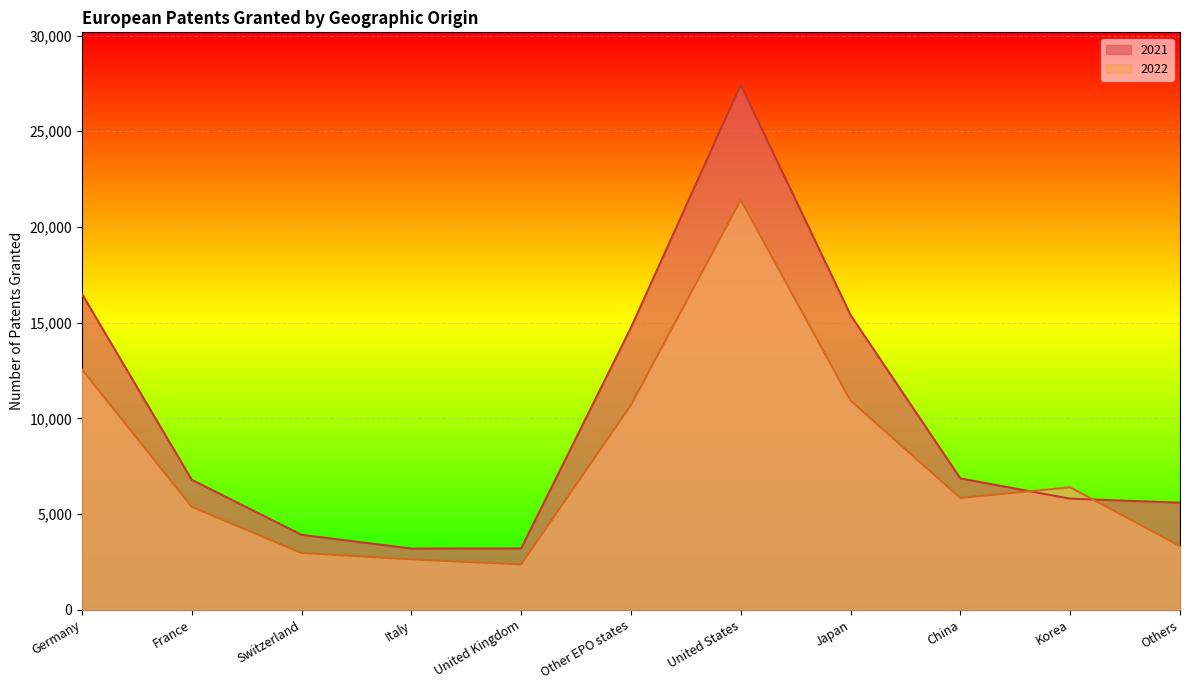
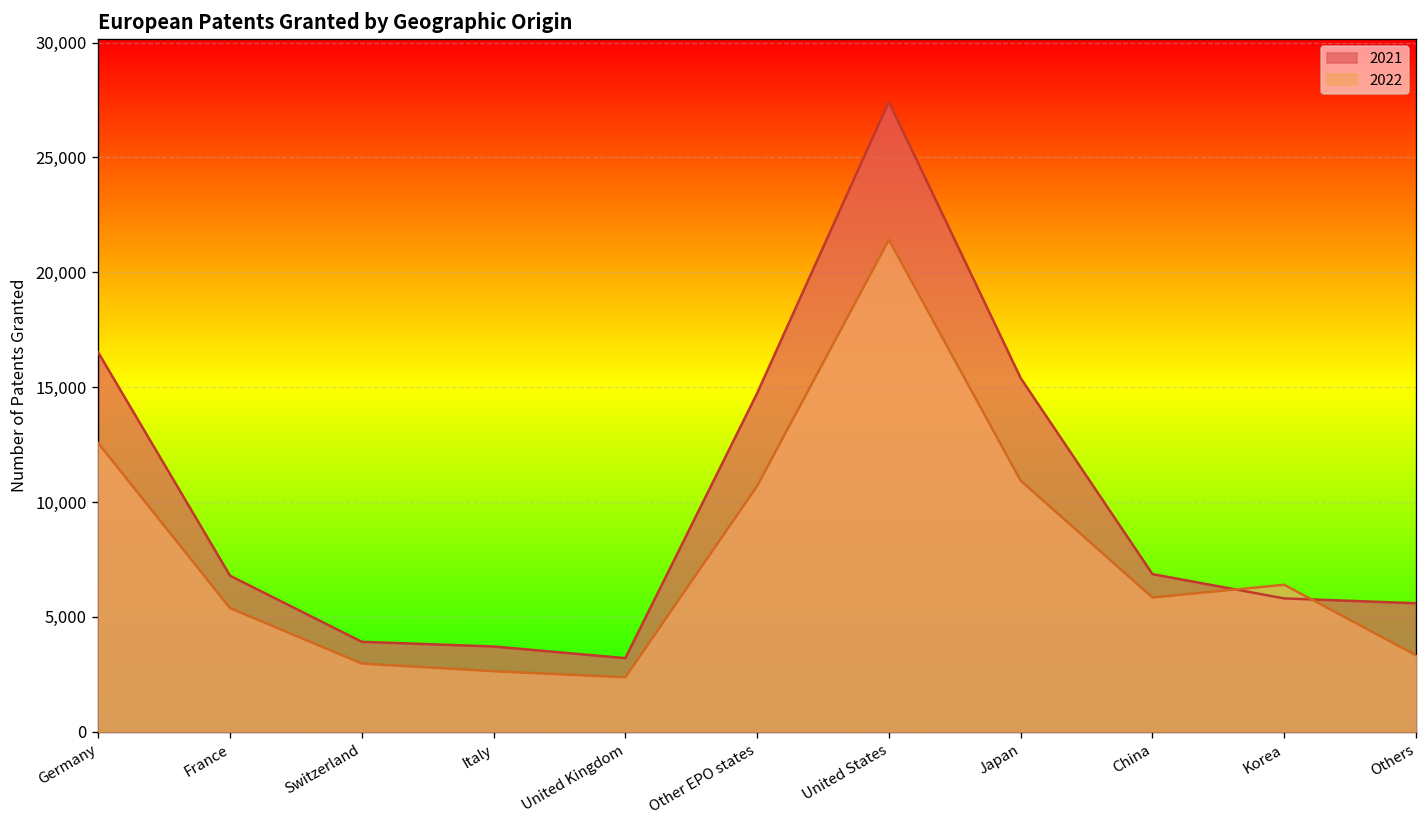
2021, Italy: 3,200 -> 3,700
